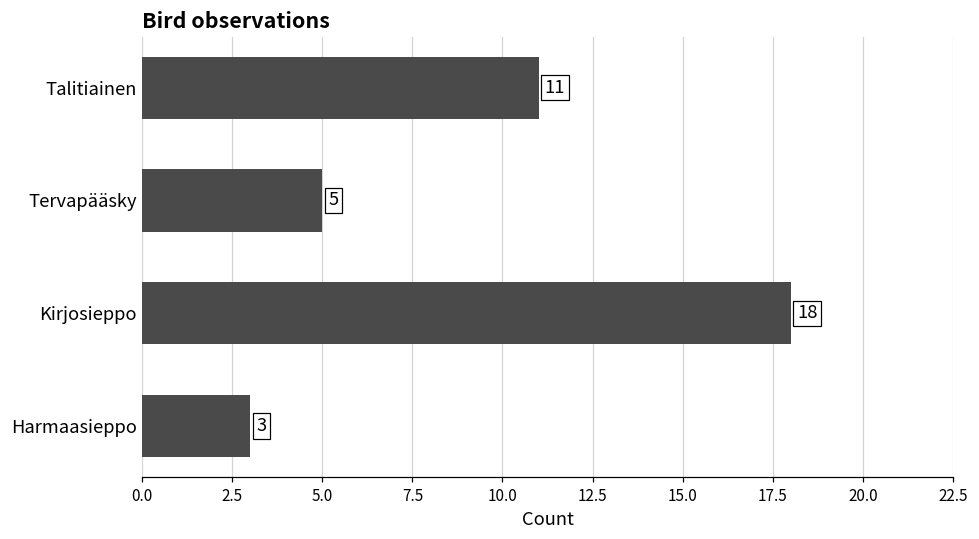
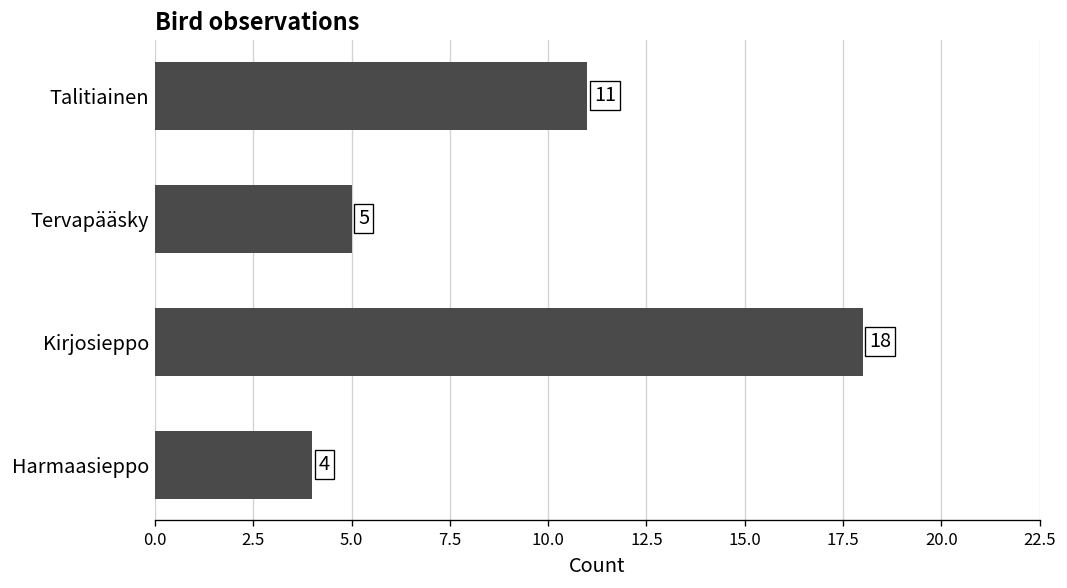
Harmaasieppo: 3 -> 4
